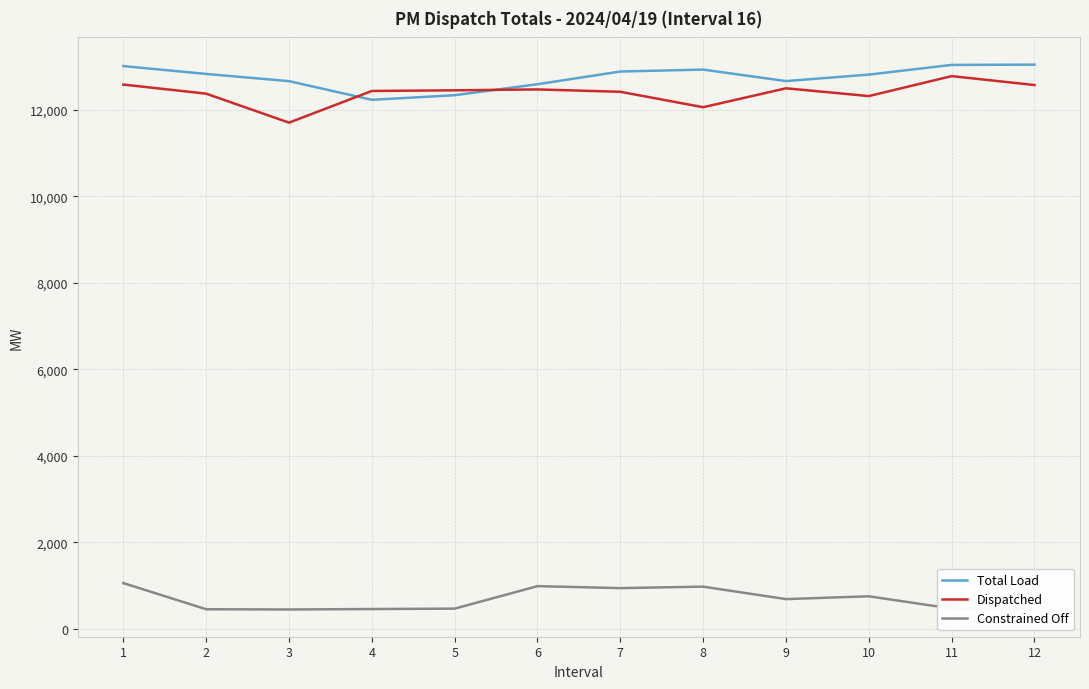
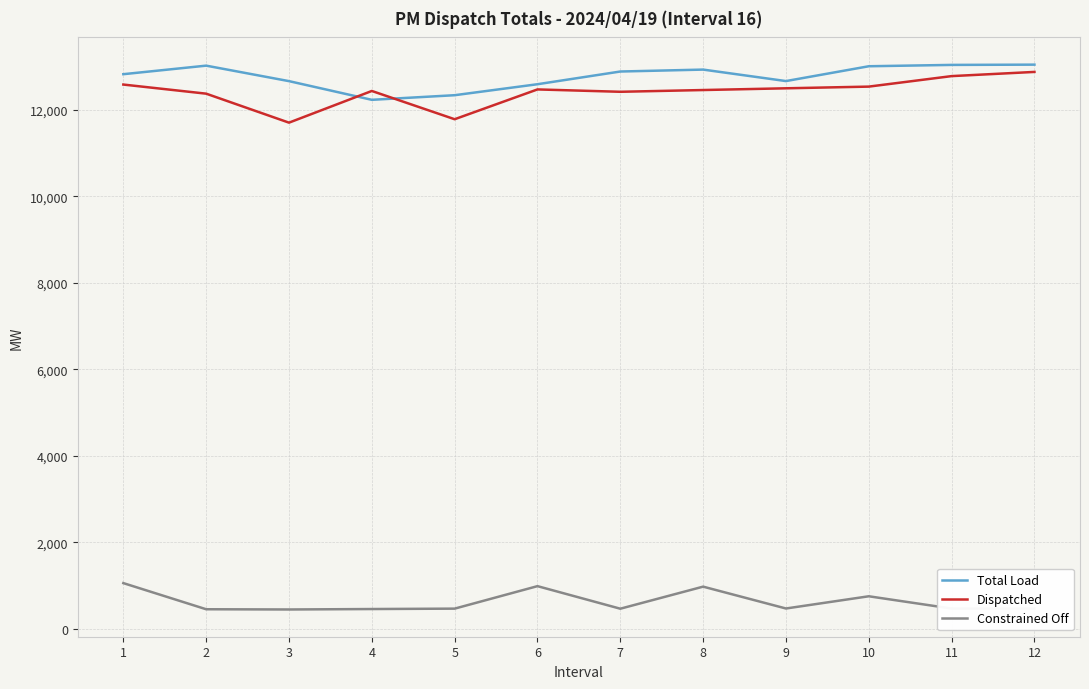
Total Load, 1: 13,000 -> 12,800
Total Load, 2: 12,800 -> 13,000
Dispatched, 5: 12,500 -> 11,800
Constrained Off, 7: 900 -> 500
Dispatched, 8: 12,100 -> 12,500
Constrained Off, 9: 700 -> 500
Total Load, 10: 12,800 -> 13,000
Dispatched, 10: 12,300 -> 12,500
Dispatched, 12: 12,600 -> 12,900
